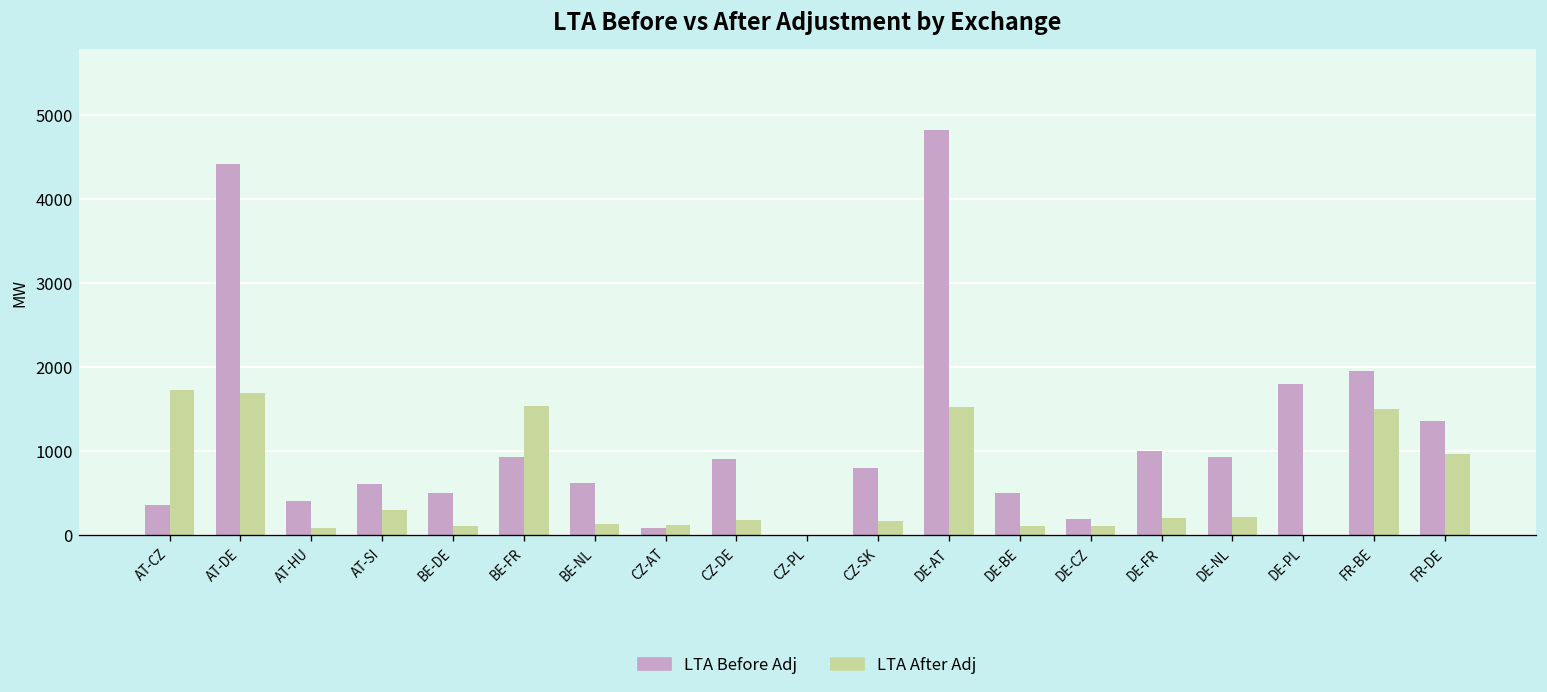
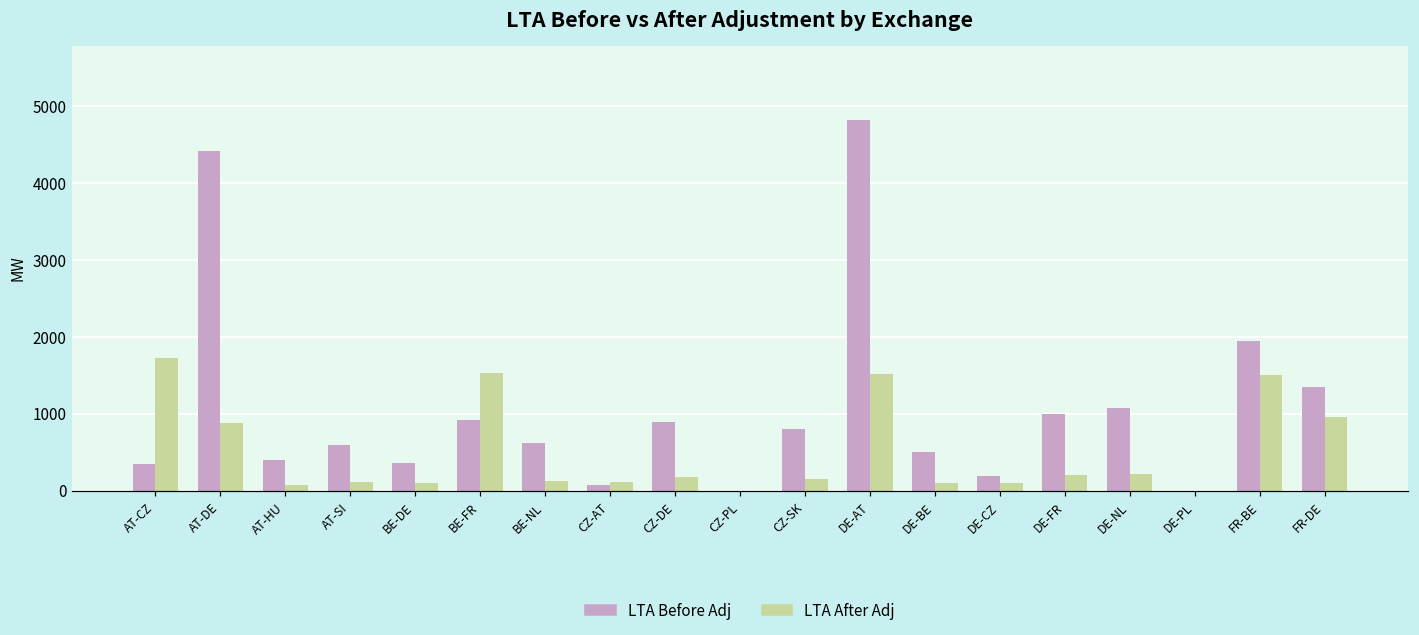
LTA After Adj, AT-DE: 1700 -> 900
LTA After Adj, AT-SI: 300 -> 100
LTA Before Adj, BE-DE: 500 -> 400
LTA Before Adj, DE-NL: 900 -> 1100
LTA Before Adj, DE-PL: 1800 -> 0
